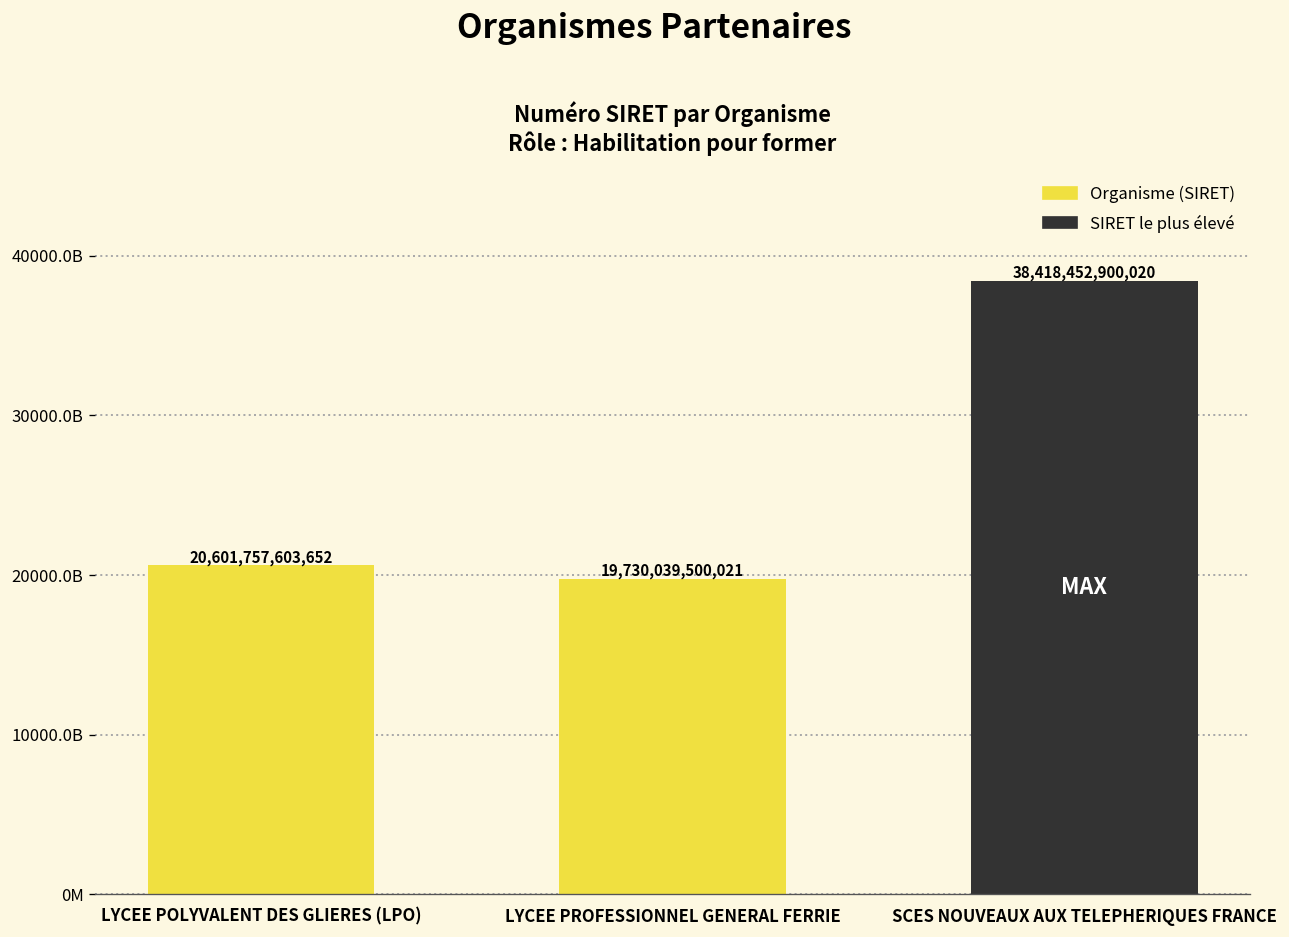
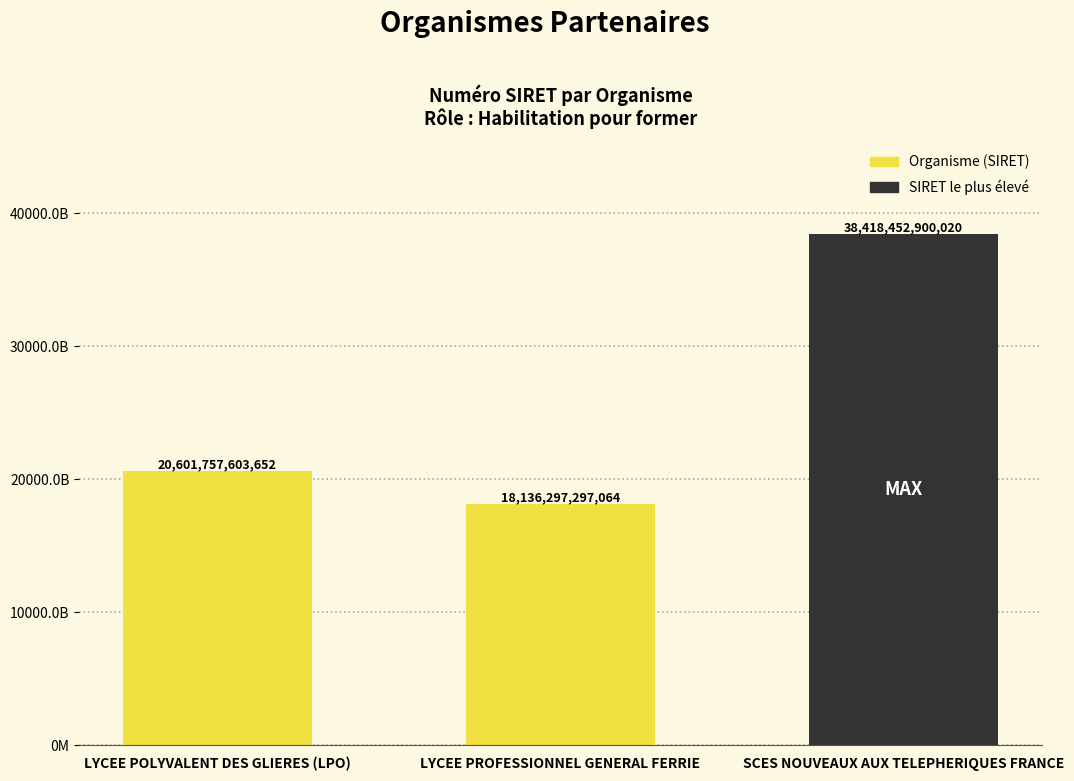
LYCEE PROFESSIONNEL GENERAL FERRIE: 19,730,039,500,021 -> 18,136,297,297,064
